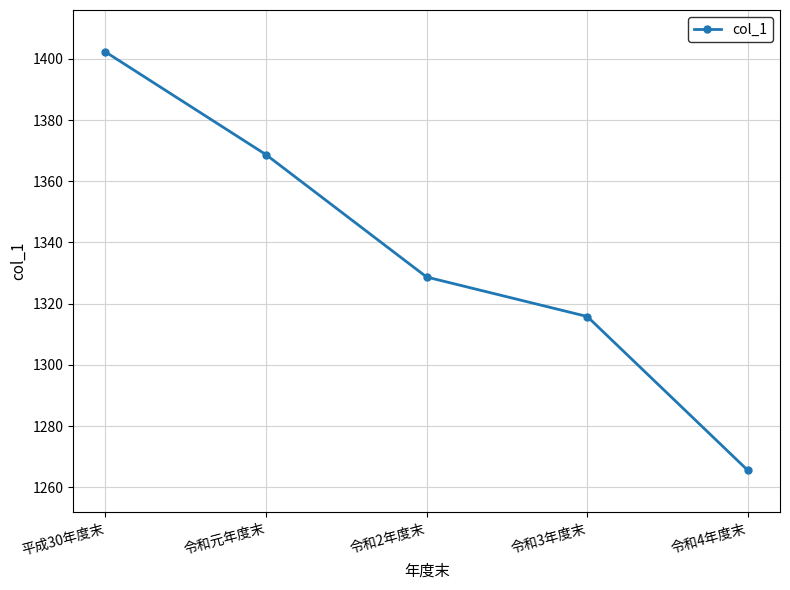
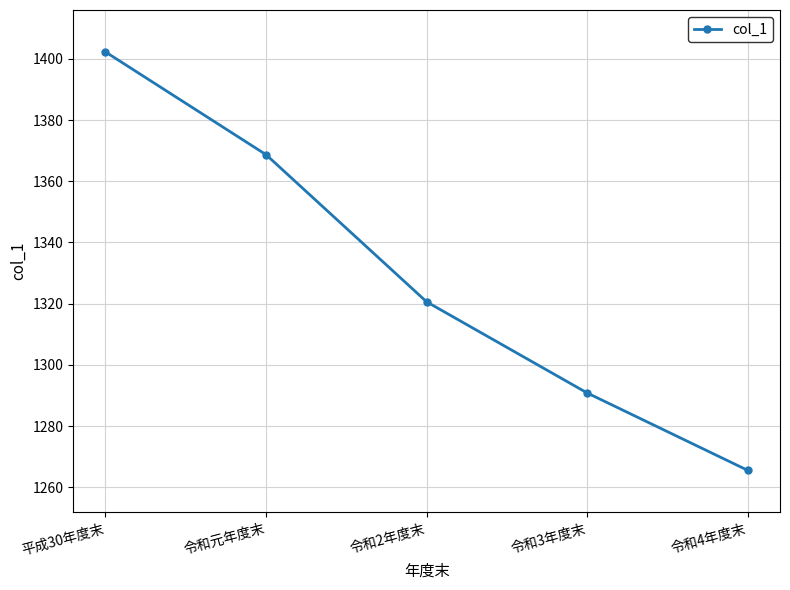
令和2年度末: 1329 -> 1321
令和3年度末: 1316 -> 1291
